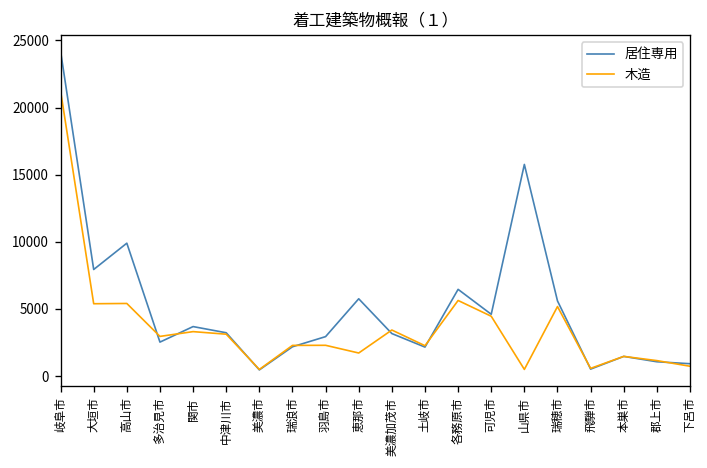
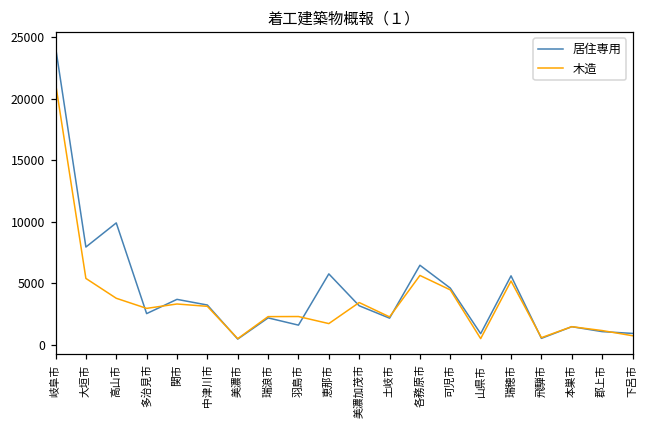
木造, 高山市: 5400 -> 3800
居住専用, 羽島市: 2900 -> 1600
居住専用, 山県市: 15800 -> 900
